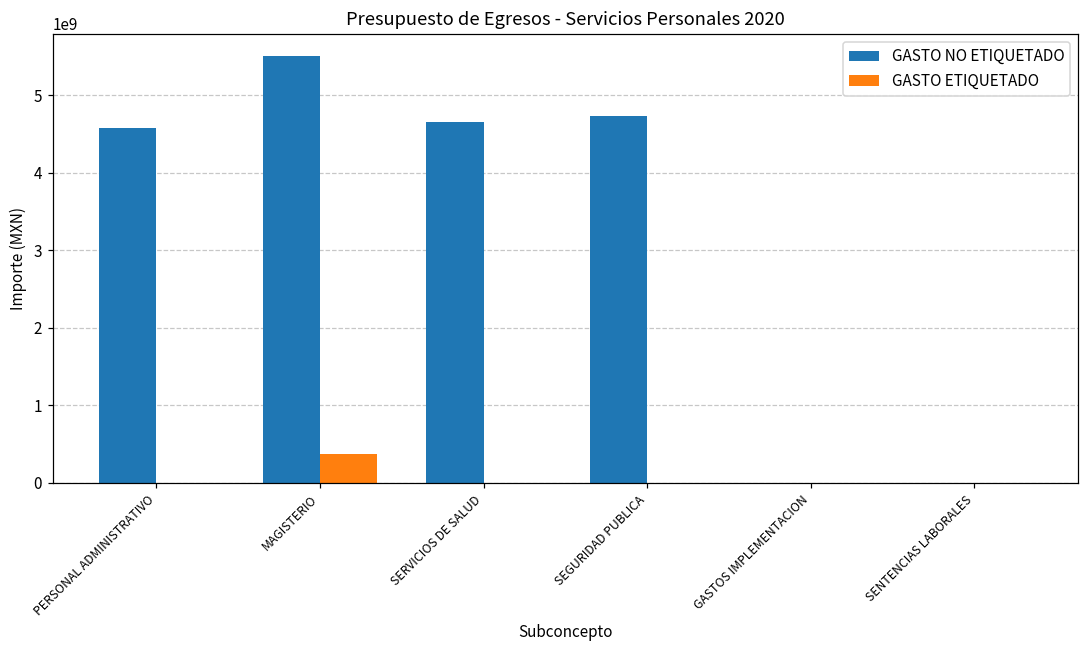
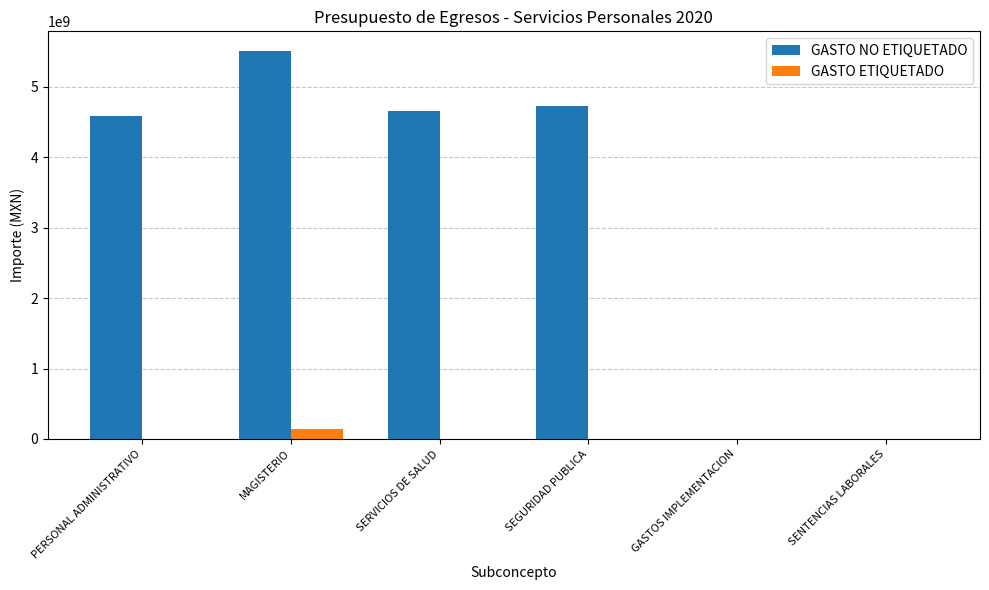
GASTO ETIQUETADO, MAGISTERIO: 400000000 -> 100000000
